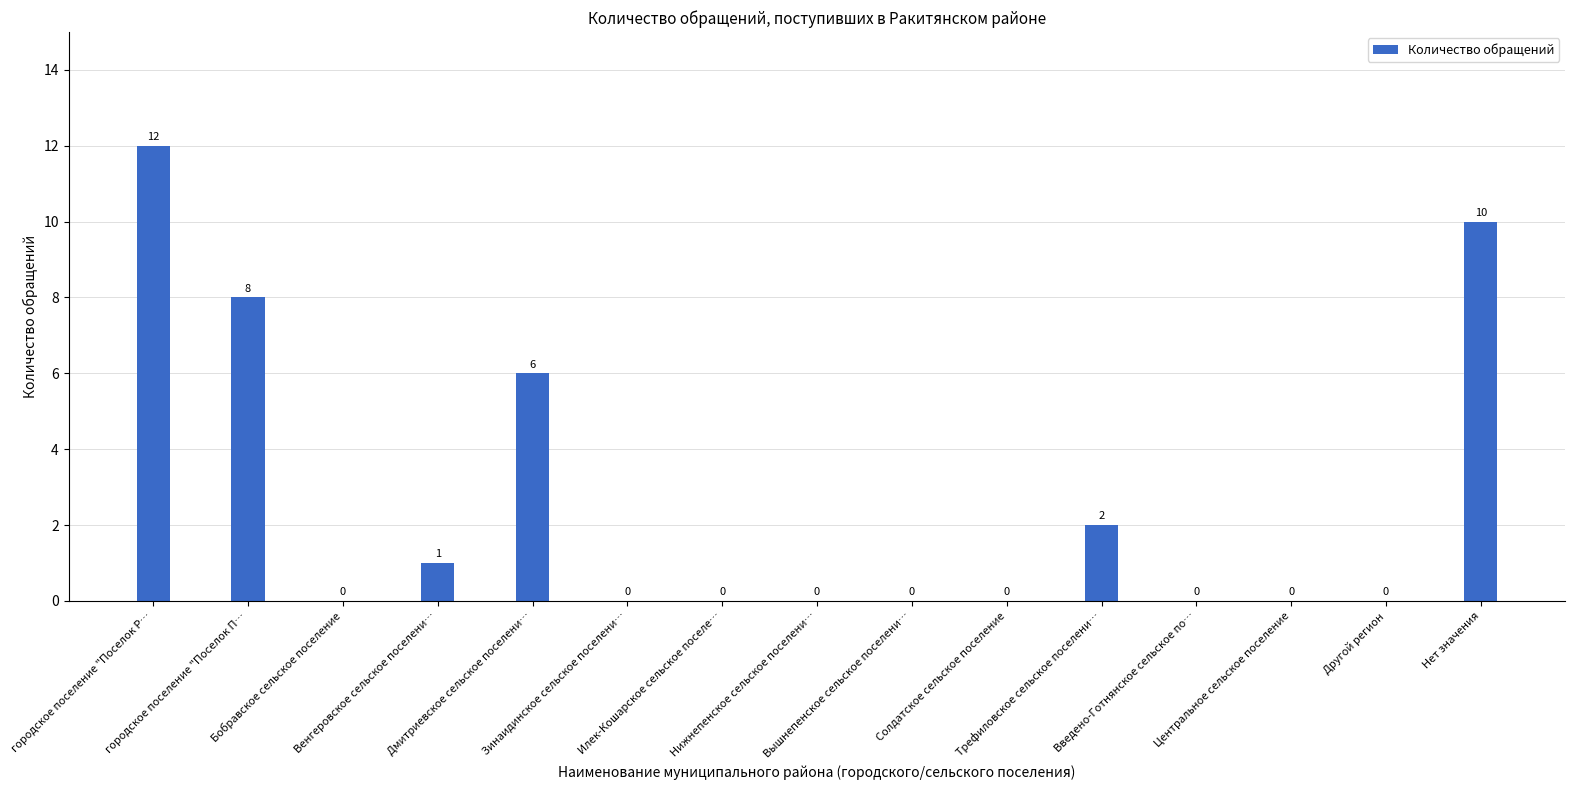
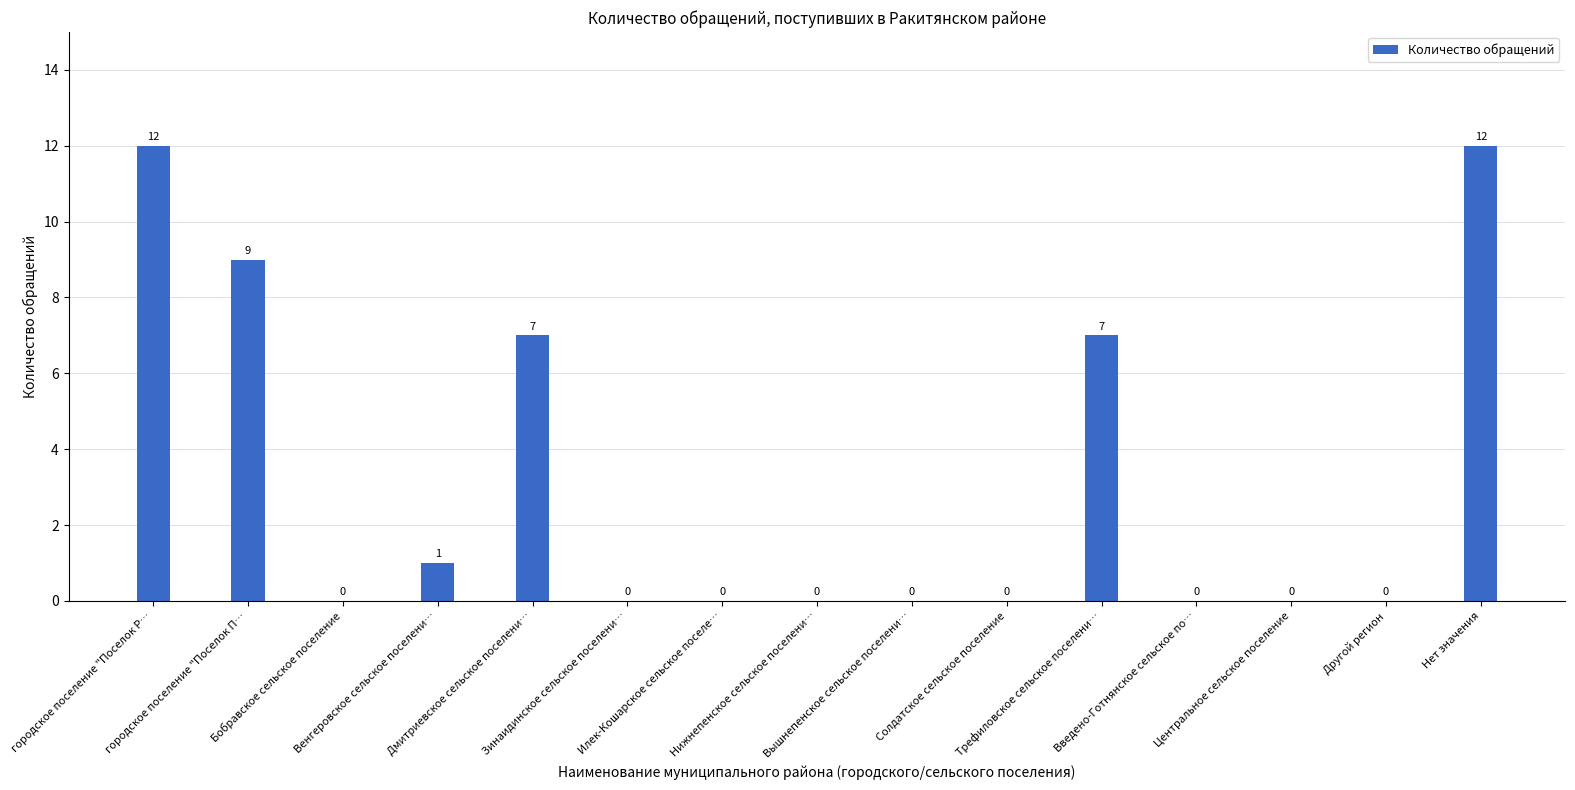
городское поселение "Поселок П…: 8 -> 9
Дмитриевское сельское поселени…: 6 -> 7
Трефиловское сельское поселени…: 2 -> 7
Нет значения: 10 -> 12
